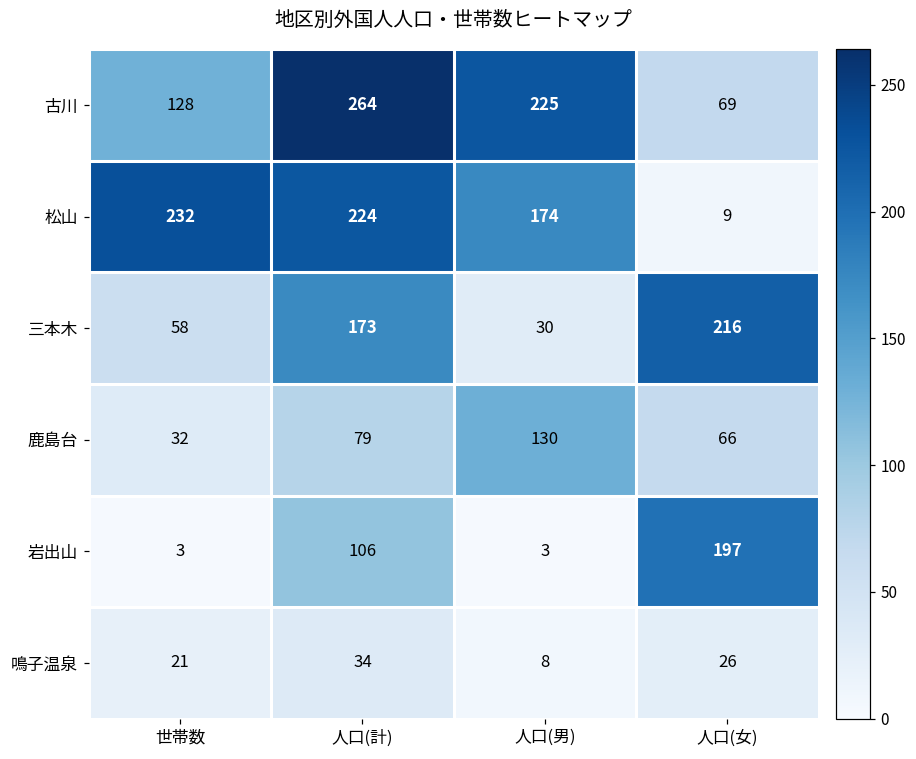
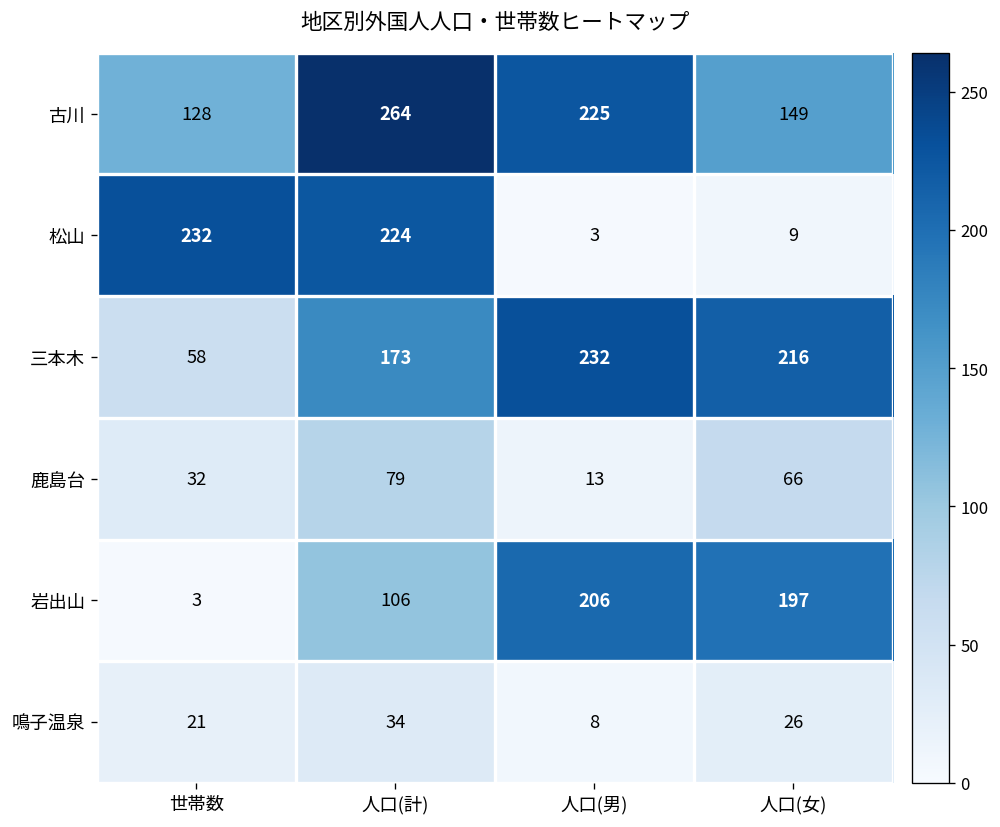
古川, 人口(女): 69 -> 149
松山, 人口(男): 174 -> 3
三本木, 人口(男): 30 -> 232
鹿島台, 人口(男): 130 -> 13
岩出山, 人口(男): 3 -> 206
